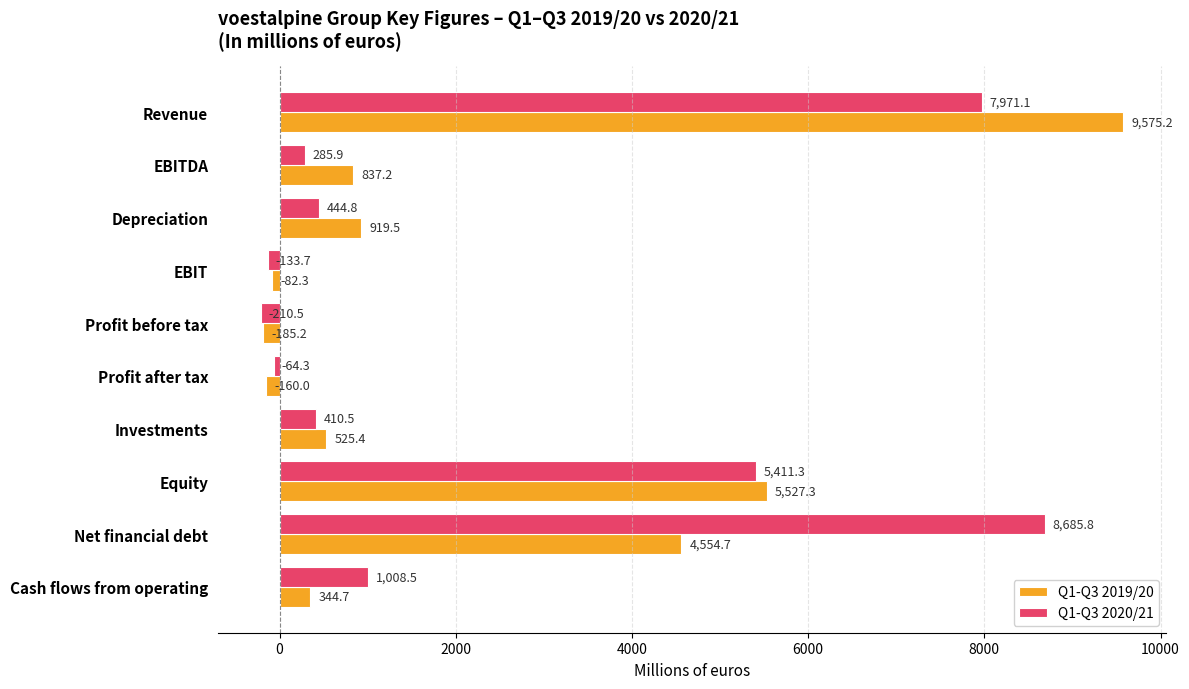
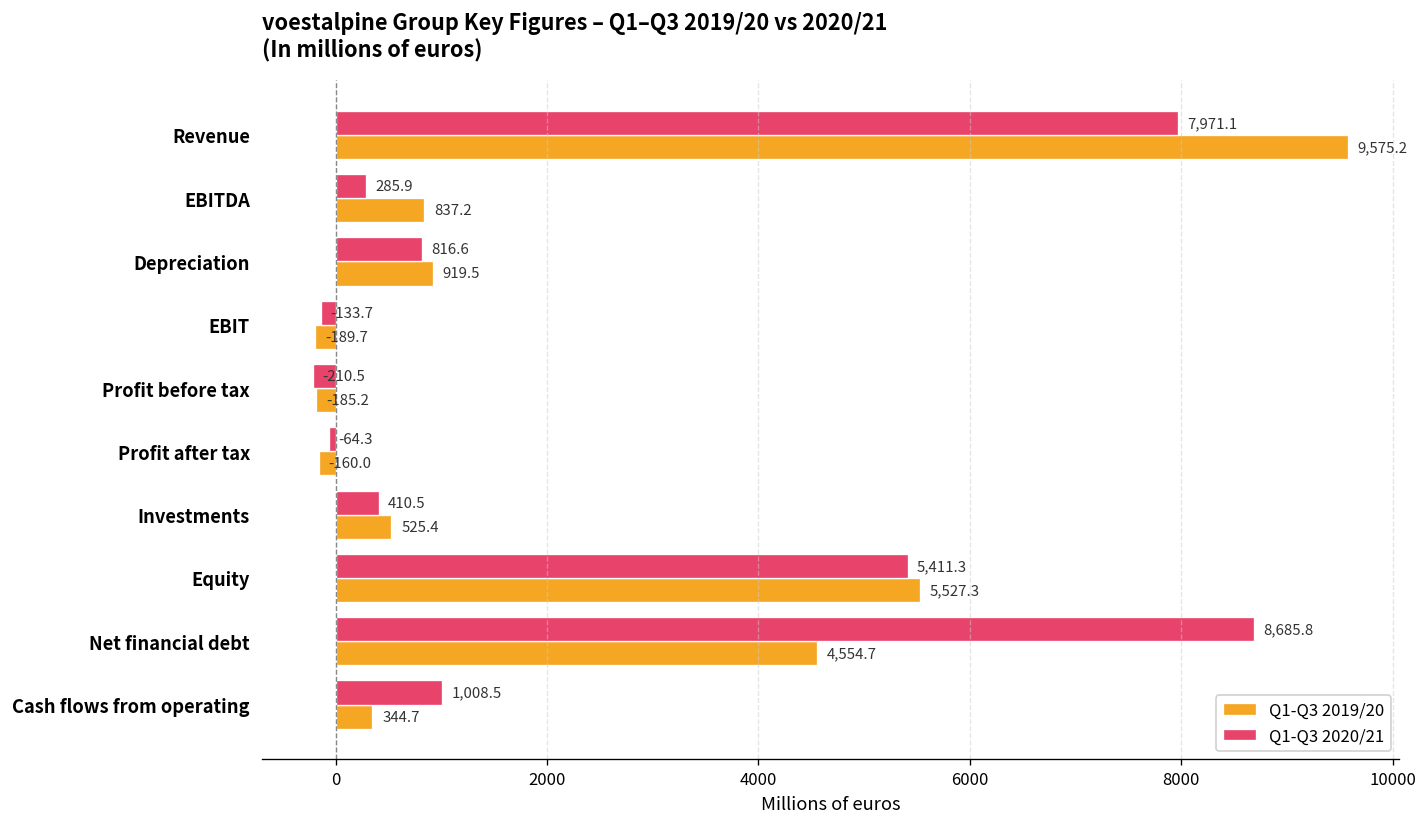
Q1-Q3 2020/21, Depreciation: 444.8 -> 816.6
Q1-Q3 2019/20, EBIT: -82.3 -> -189.7
